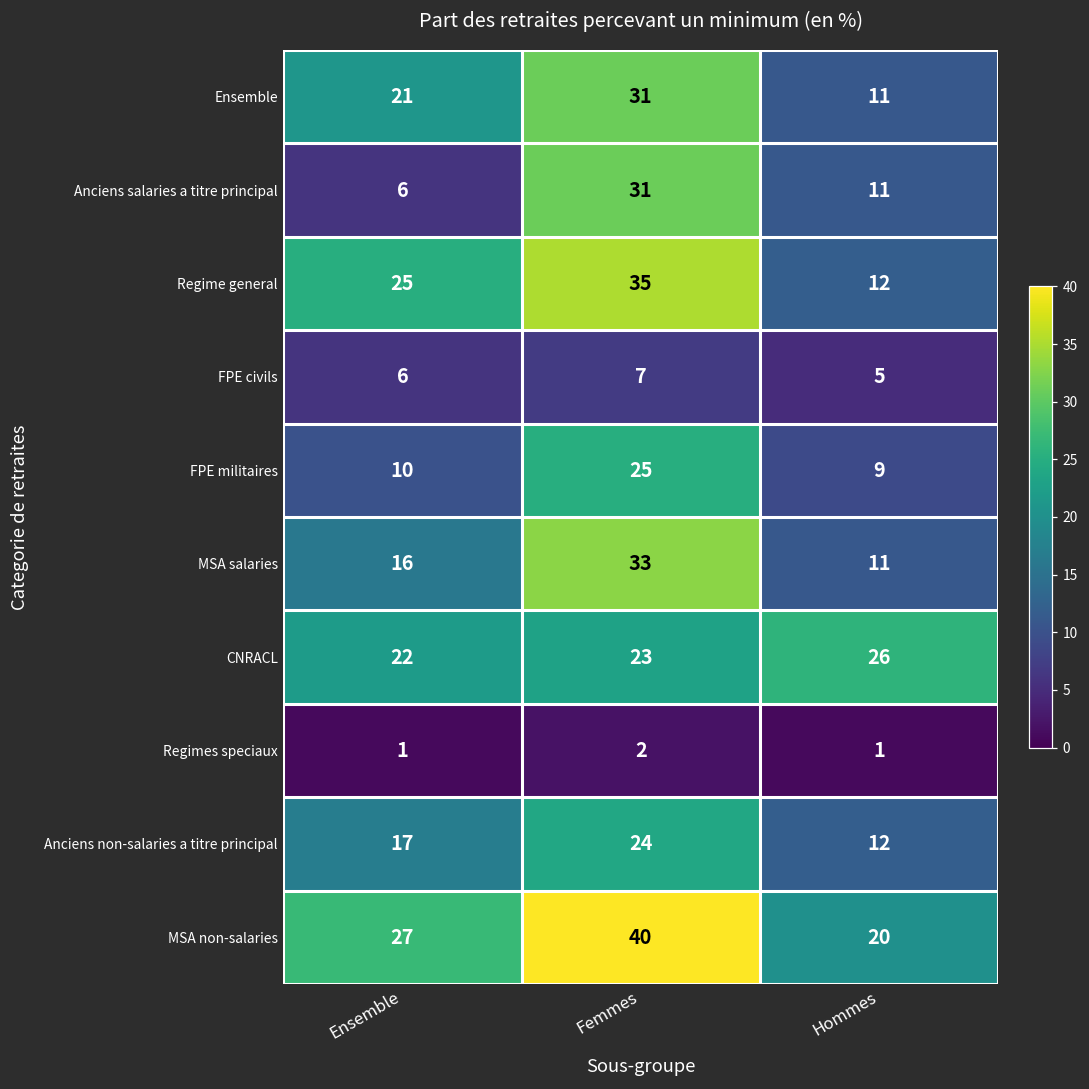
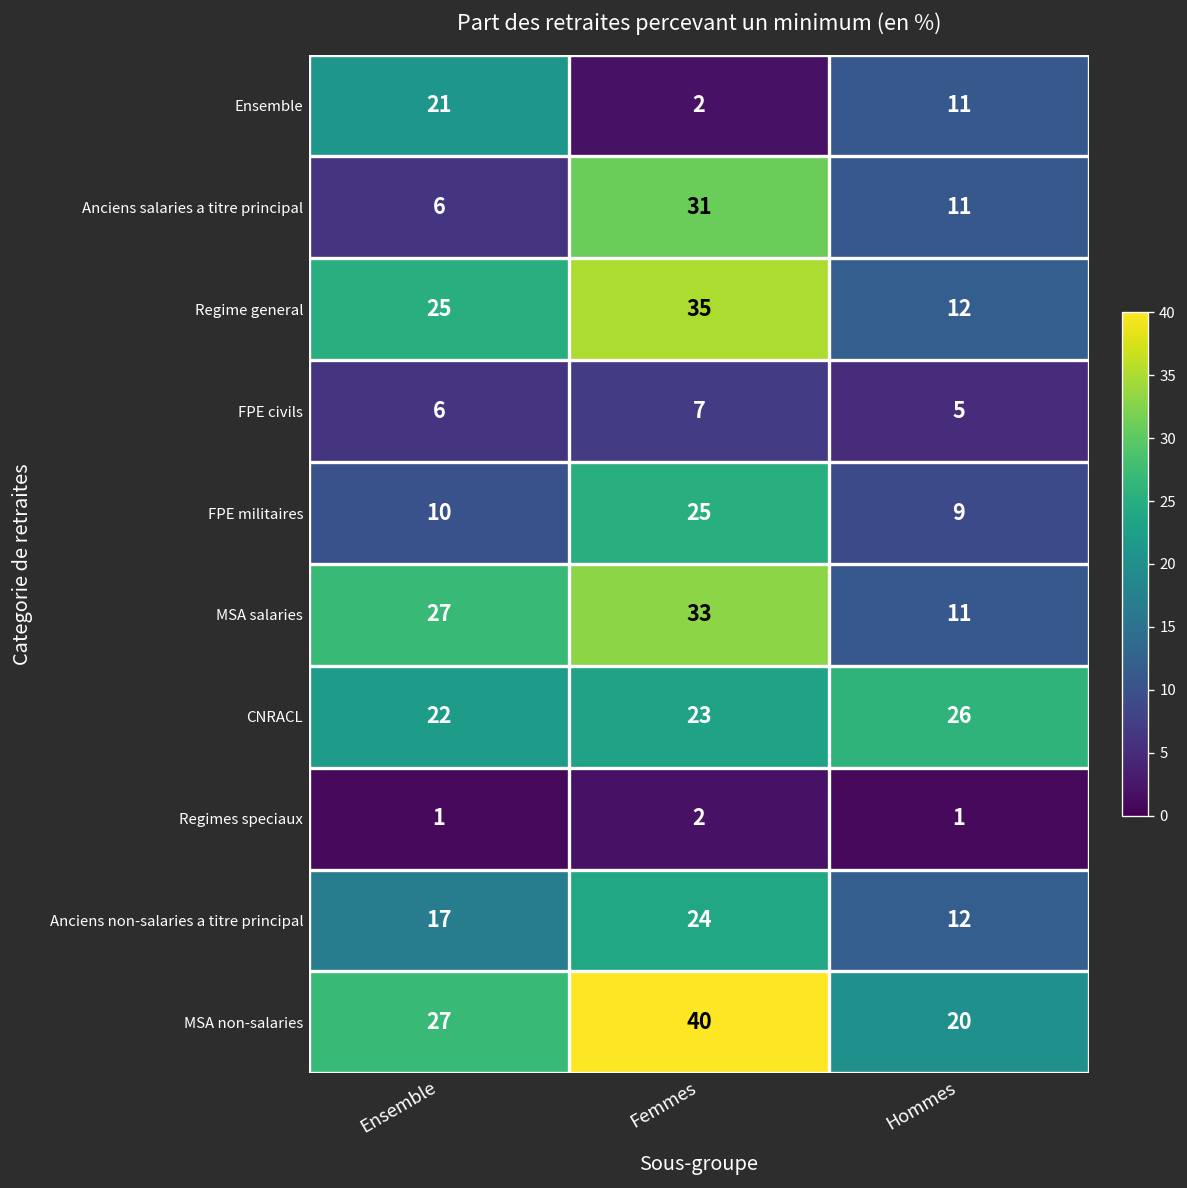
Ensemble, Femmes: 31 -> 2
MSA salaries, Ensemble: 16 -> 27
